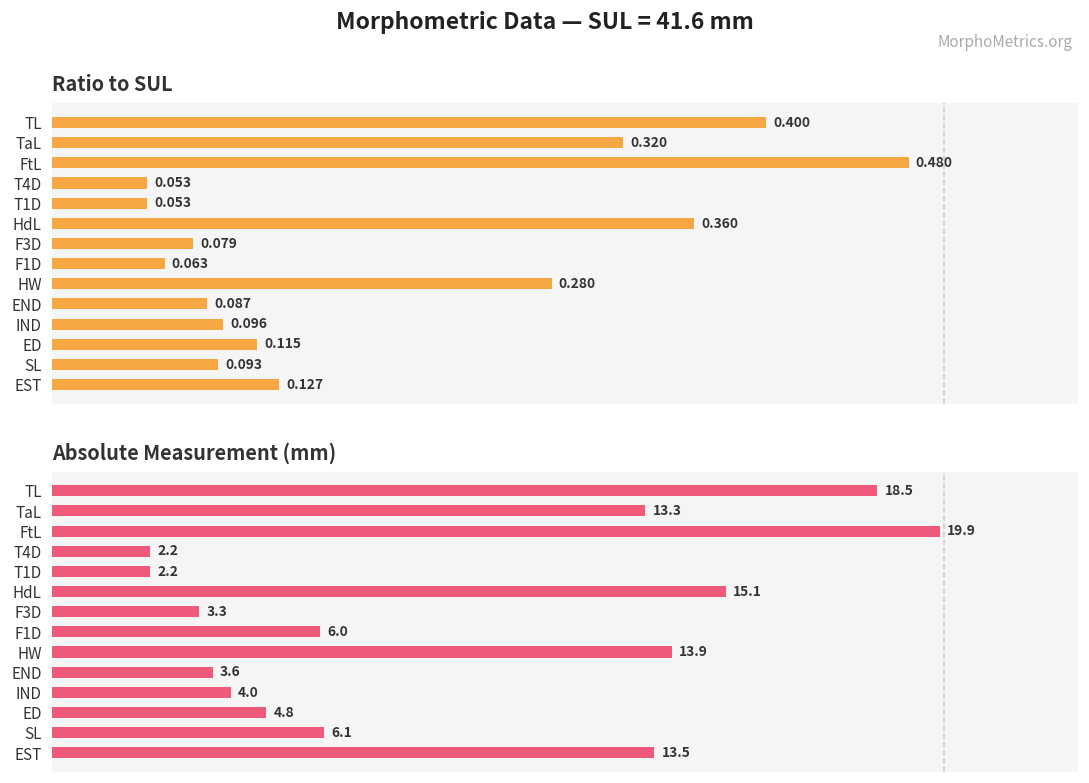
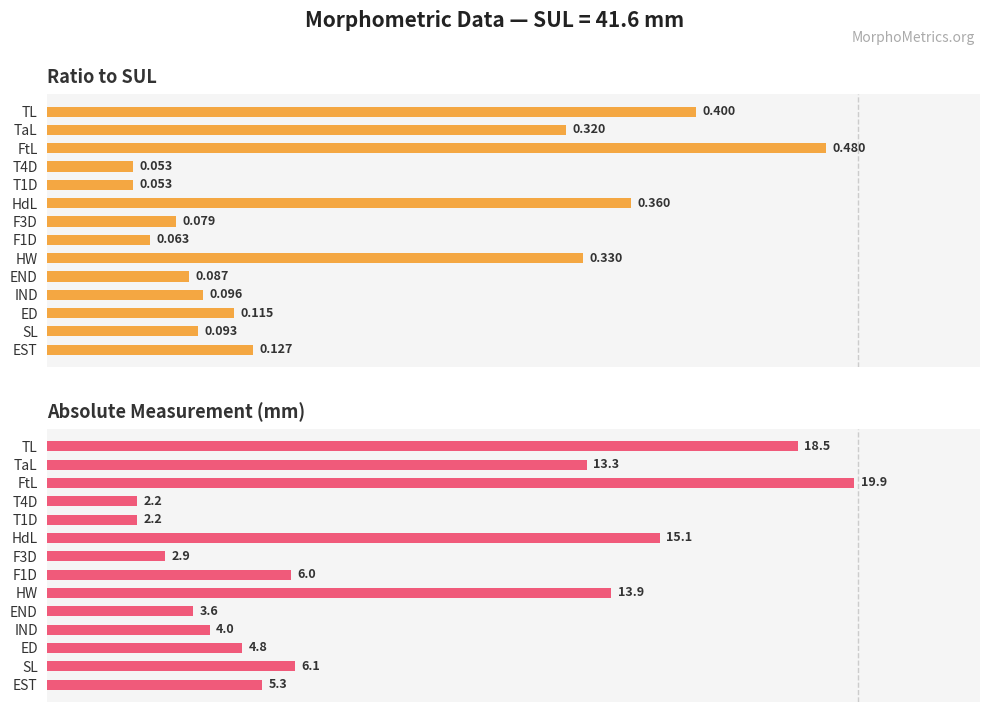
Ratio to SUL, HW: 0.280 -> 0.330
Absolute Measurement (mm), F3D: 3.3 -> 2.9
Absolute Measurement (mm), EST: 13.5 -> 5.3
